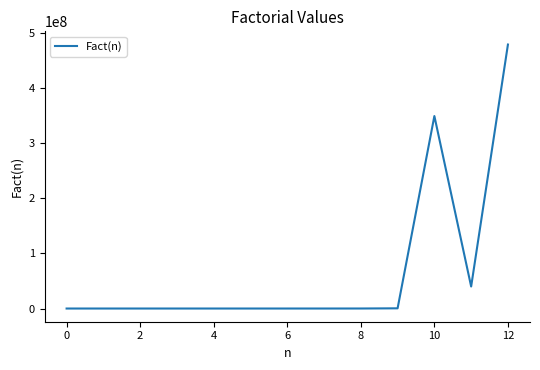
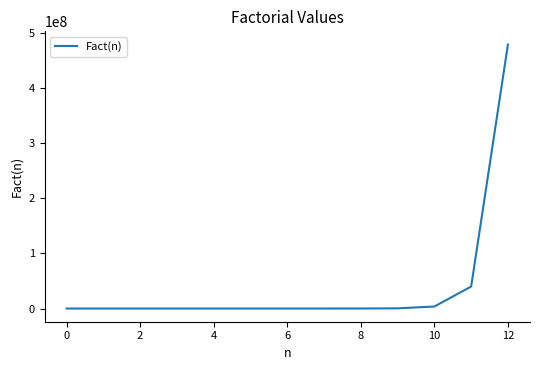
10: 350000000 -> 0
